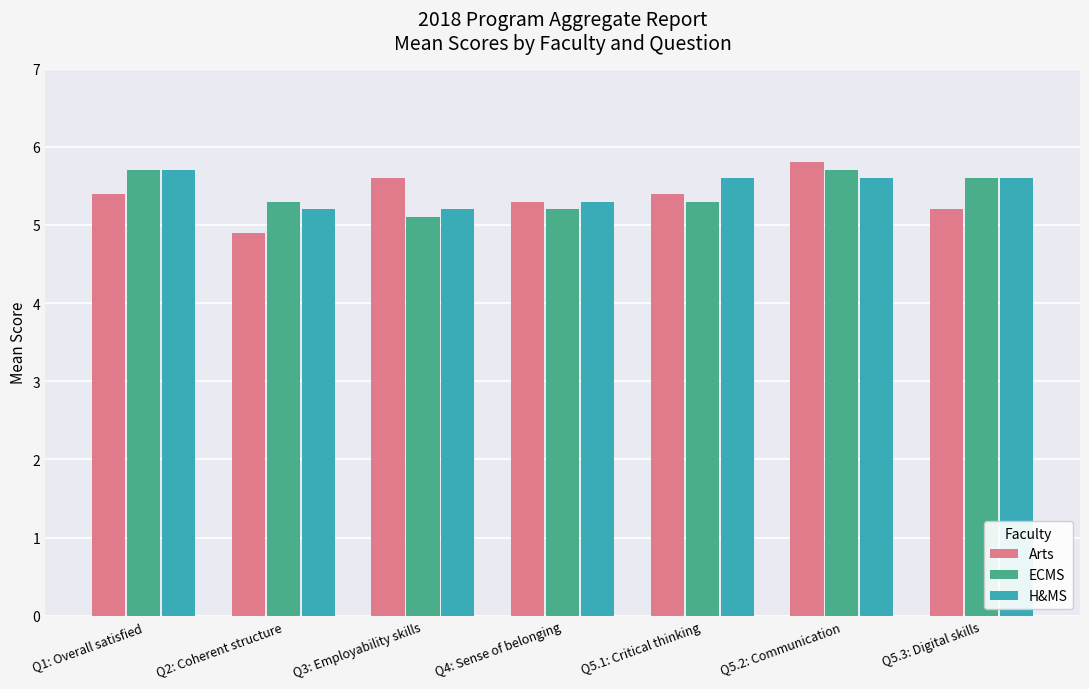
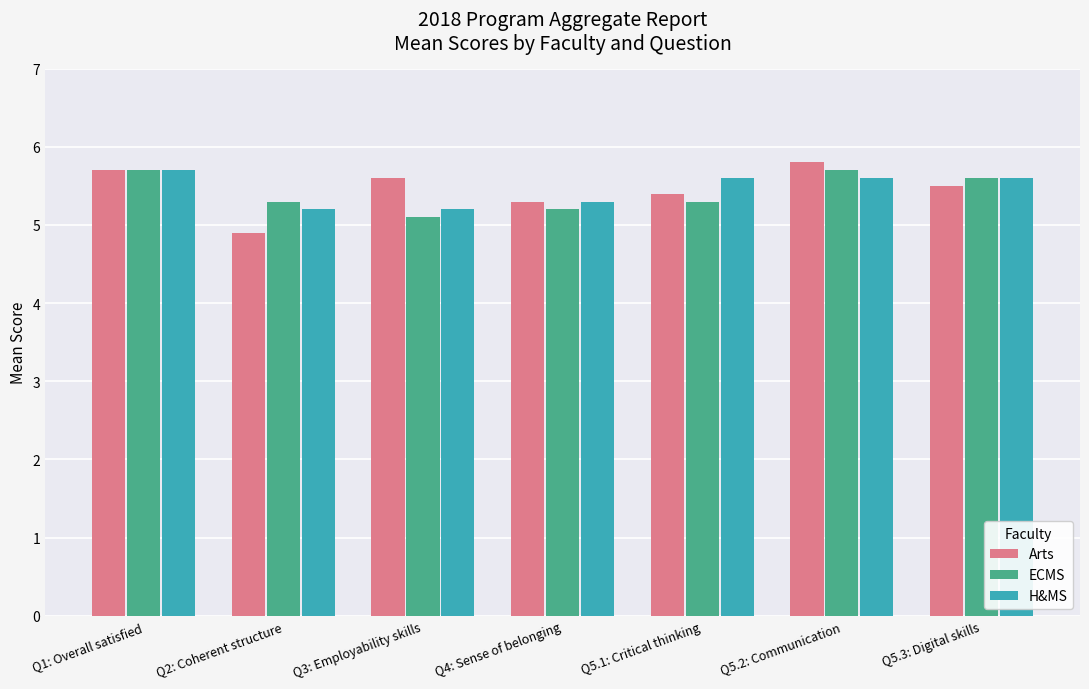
Arts, Q1: Overall satisfied: 5.4 -> 5.7
Arts, Q5.3: Digital skills: 5.2 -> 5.5
